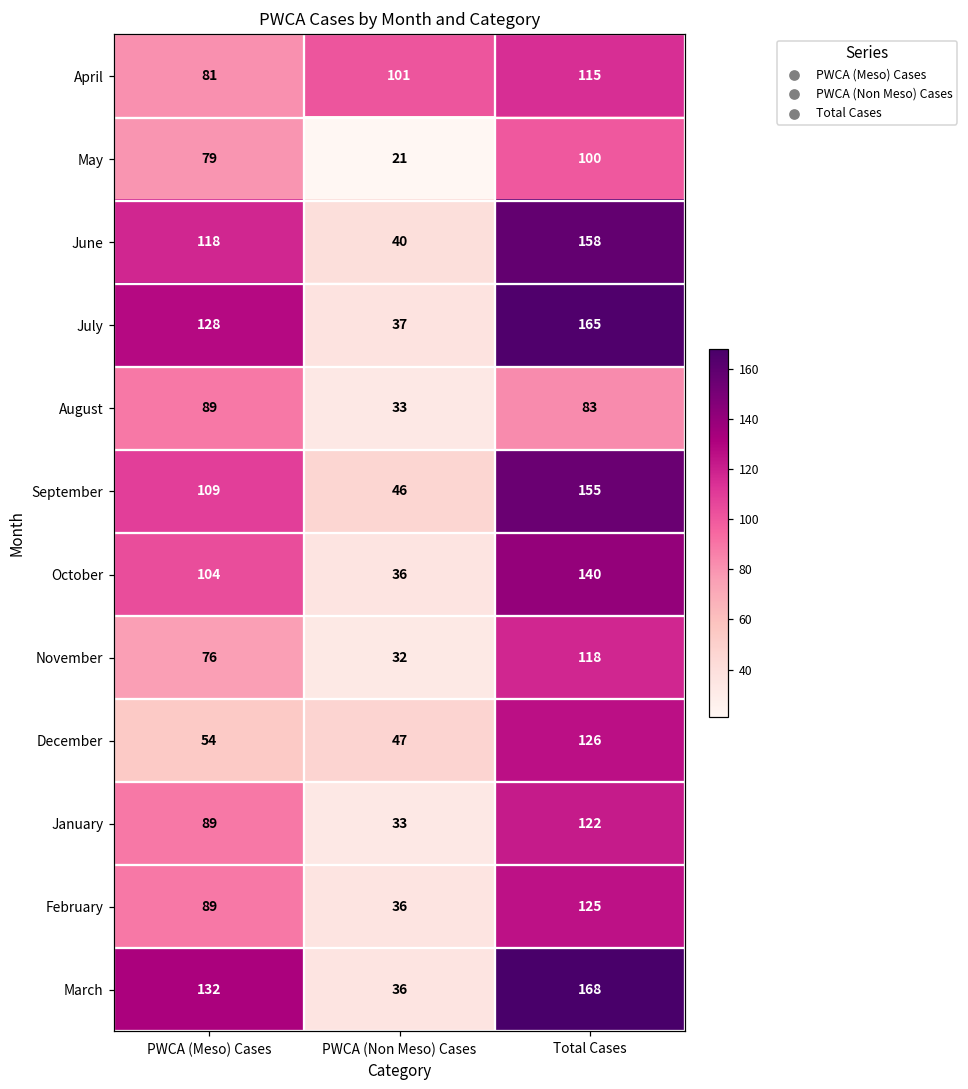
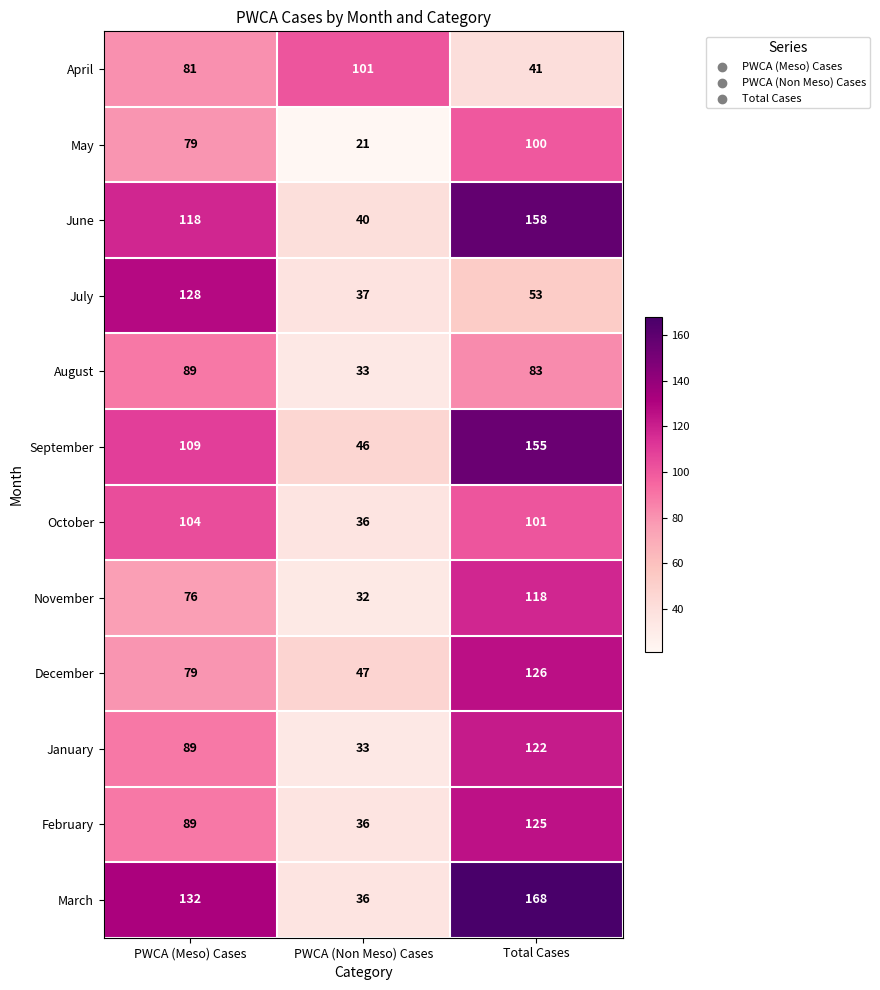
April, Total Cases: 115 -> 41
July, Total Cases: 165 -> 53
October, Total Cases: 140 -> 101
December, PWCA (Meso) Cases: 54 -> 79
